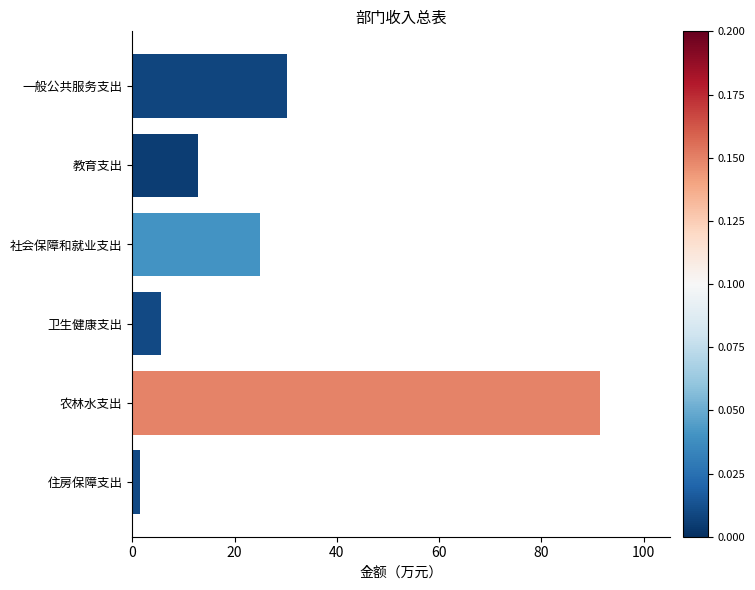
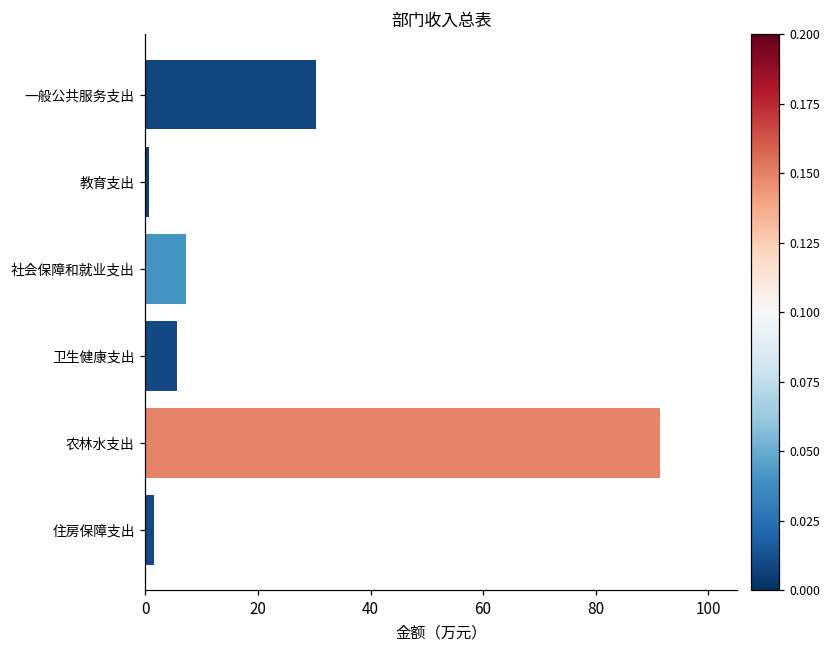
教育支出: 13 -> 1
社会保障和就业支出: 25 -> 7
